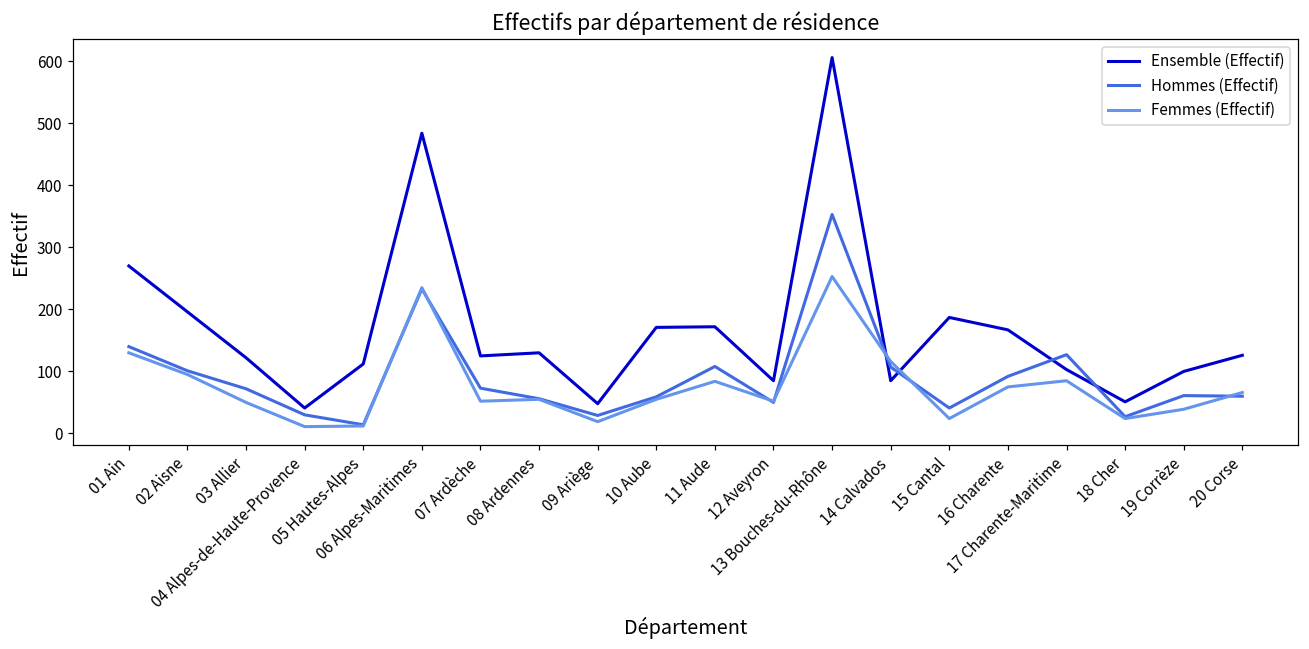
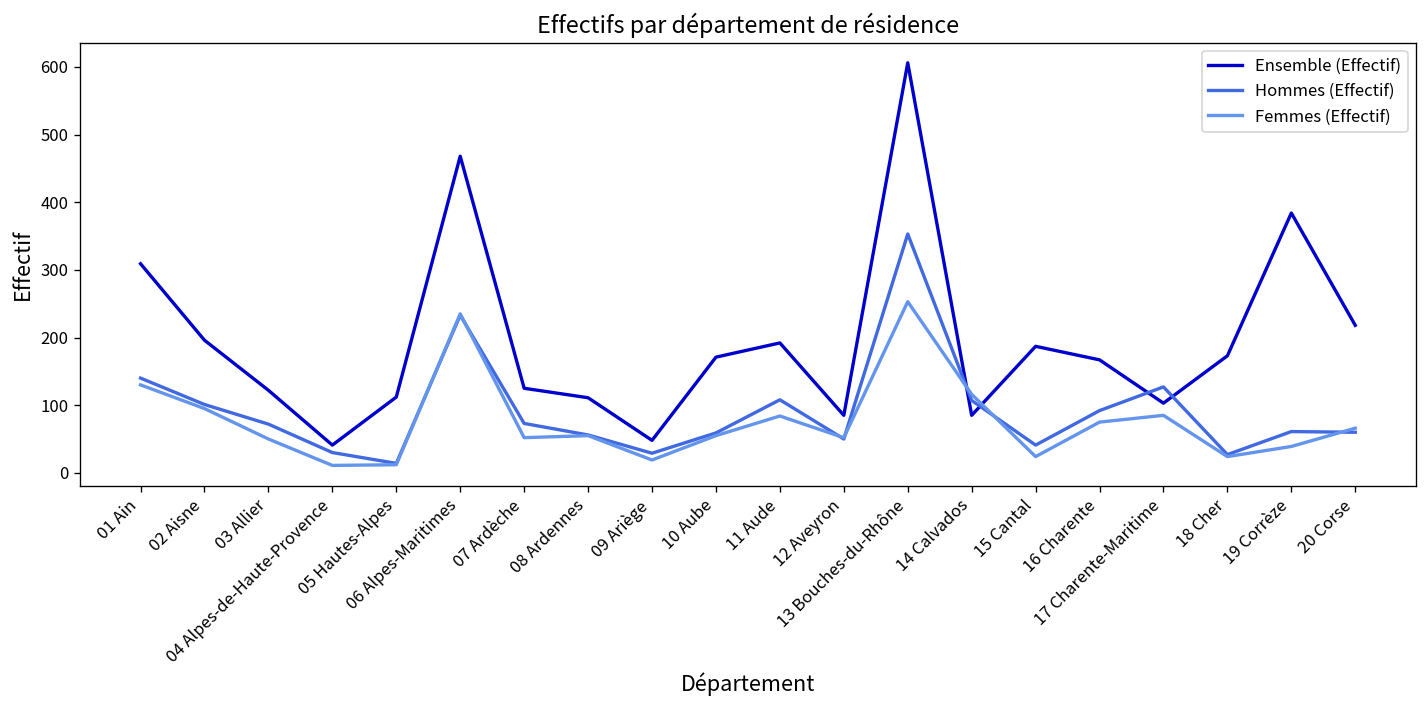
Ensemble (Effectif), 01 Ain: 270 -> 310
Ensemble (Effectif), 06 Alpes-Maritimes: 480 -> 470
Ensemble (Effectif), 08 Ardennes: 130 -> 110
Ensemble (Effectif), 11 Aude: 170 -> 190
Ensemble (Effectif), 18 Cher: 50 -> 170
Ensemble (Effectif), 19 Corrèze: 100 -> 380
Ensemble (Effectif), 20 Corse: 130 -> 220
